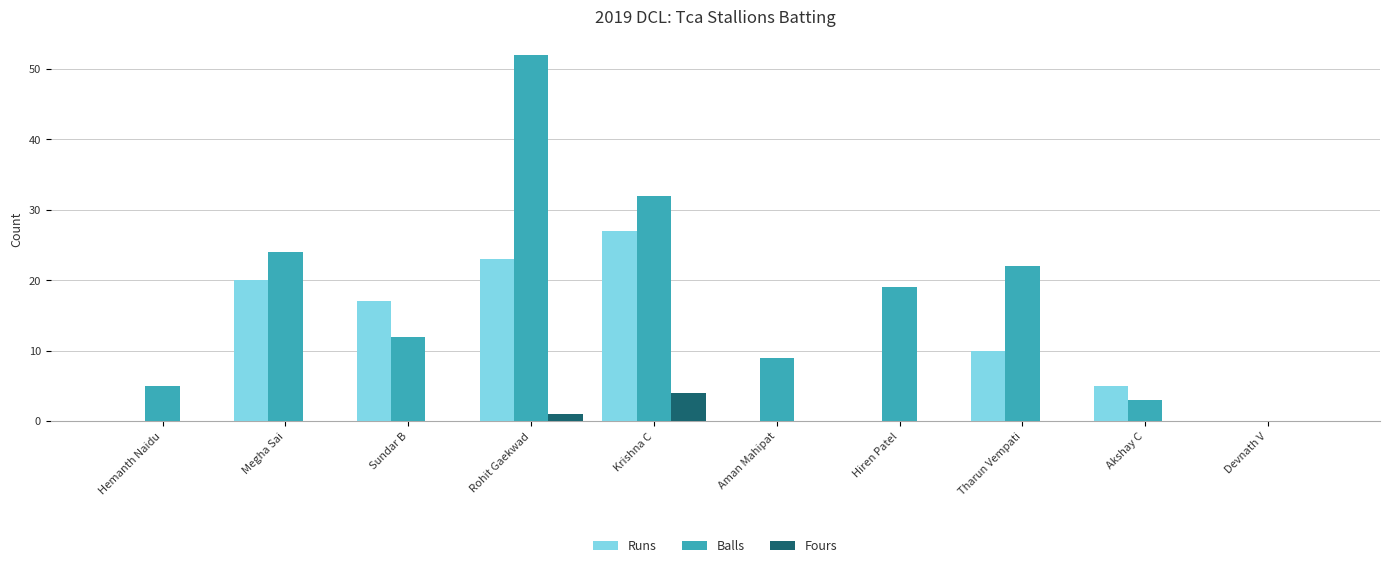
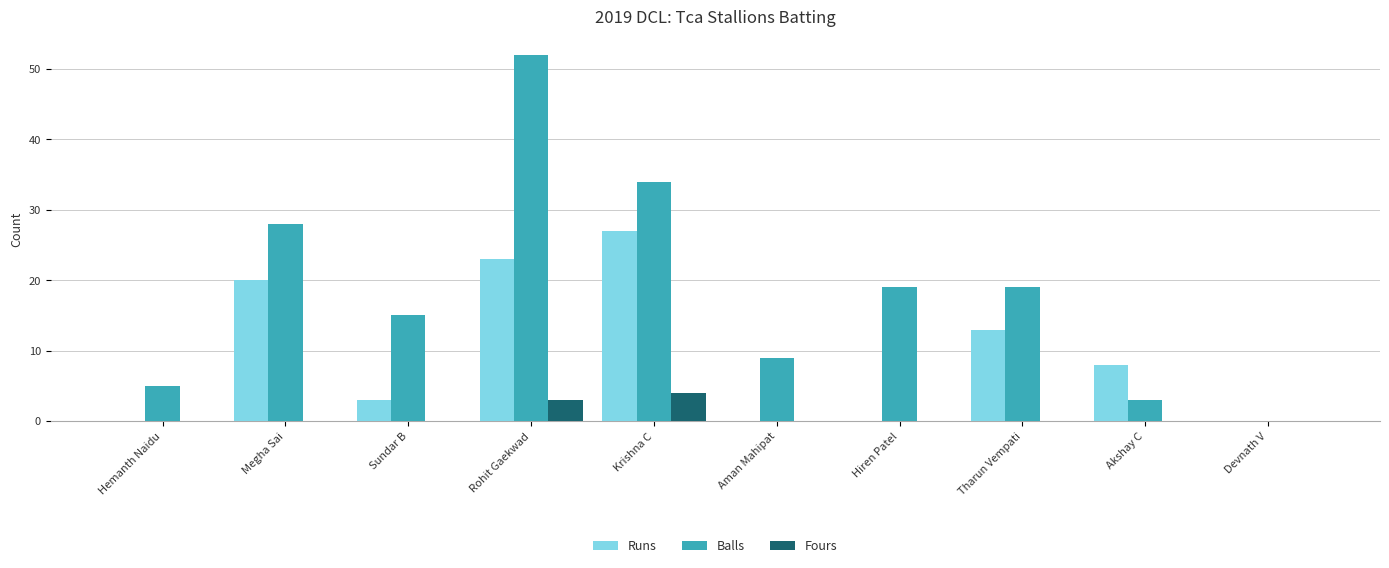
Balls, Megha Sai: 24 -> 28
Runs, Sundar B: 17 -> 3
Balls, Sundar B: 12 -> 15
Fours, Rohit Gaekwad: 1 -> 3
Balls, Krishna C: 32 -> 34
Runs, Tharun Vempati: 10 -> 13
Balls, Tharun Vempati: 22 -> 19
Runs, Akshay C: 5 -> 8
